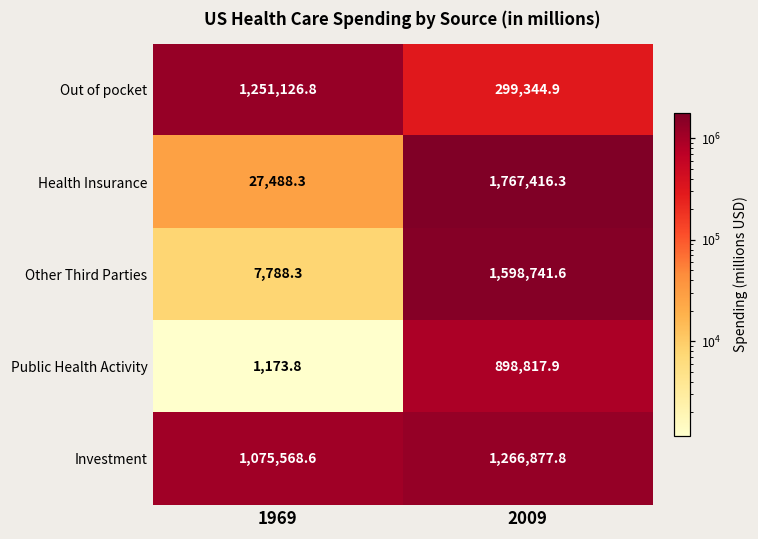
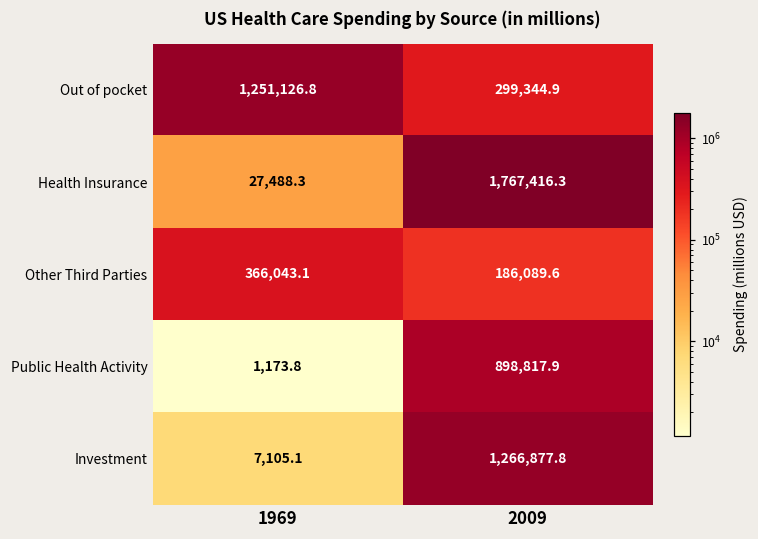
Other Third Parties, 1969: 7,788.3 -> 366,043.1
Other Third Parties, 2009: 1,598,741.6 -> 186,089.6
Investment, 1969: 1,075,568.6 -> 7,105.1
